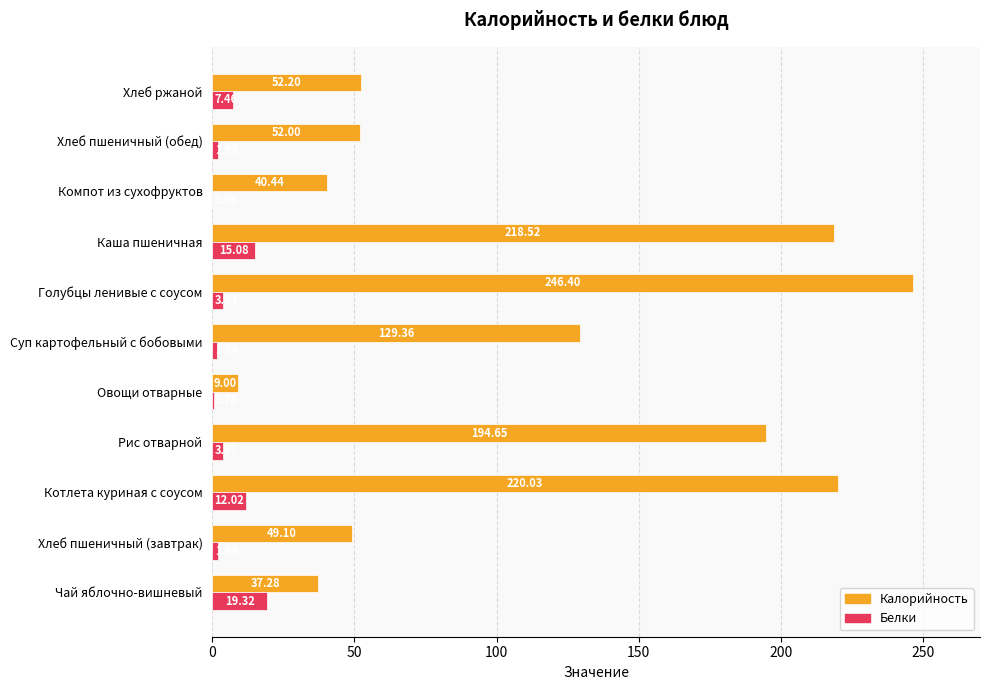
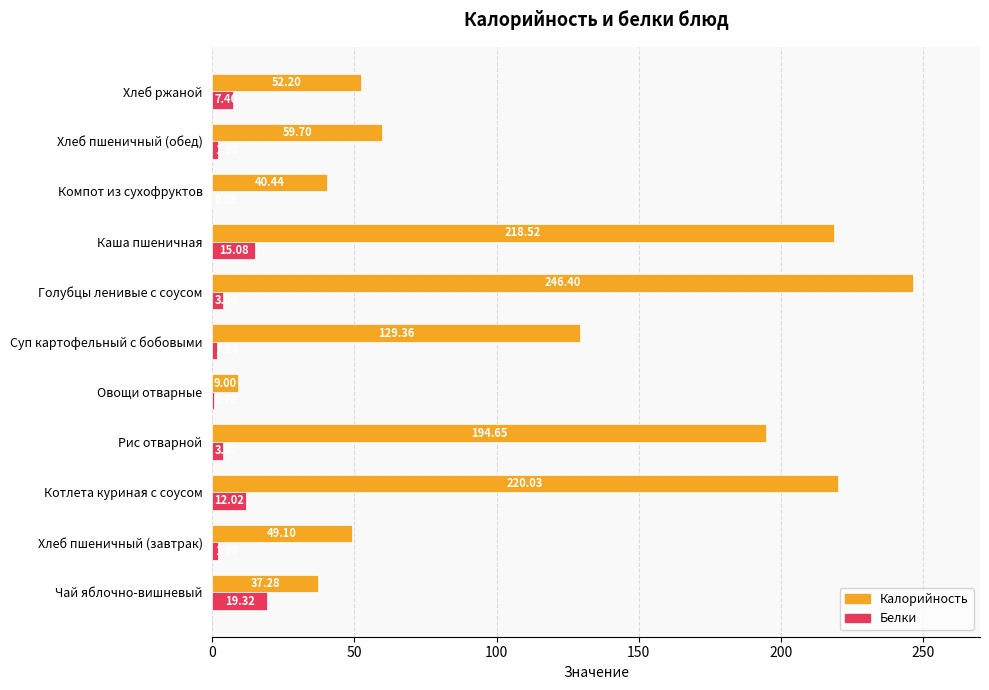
Калорийность, Хлеб пшеничный (обед): 52.00 -> 59.70
